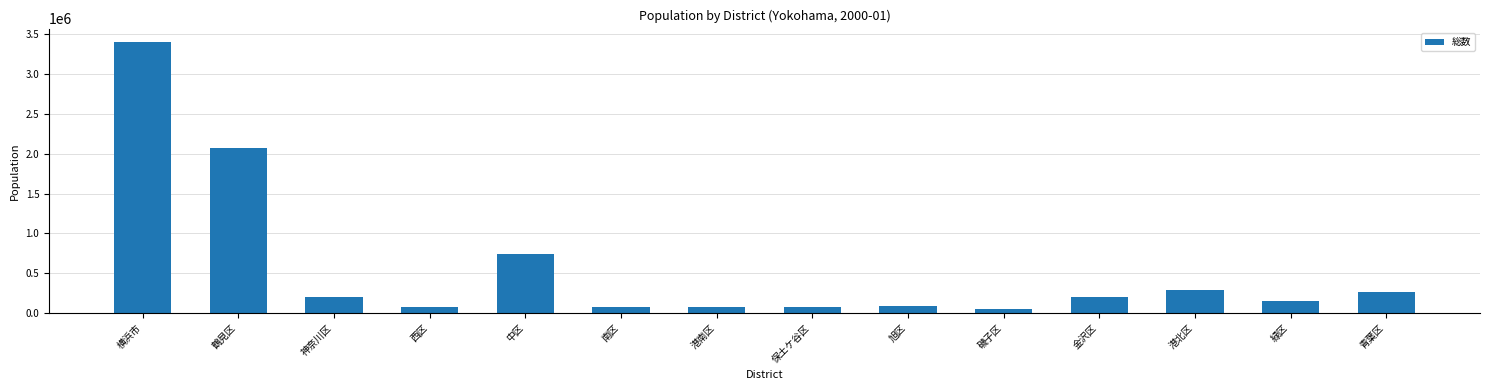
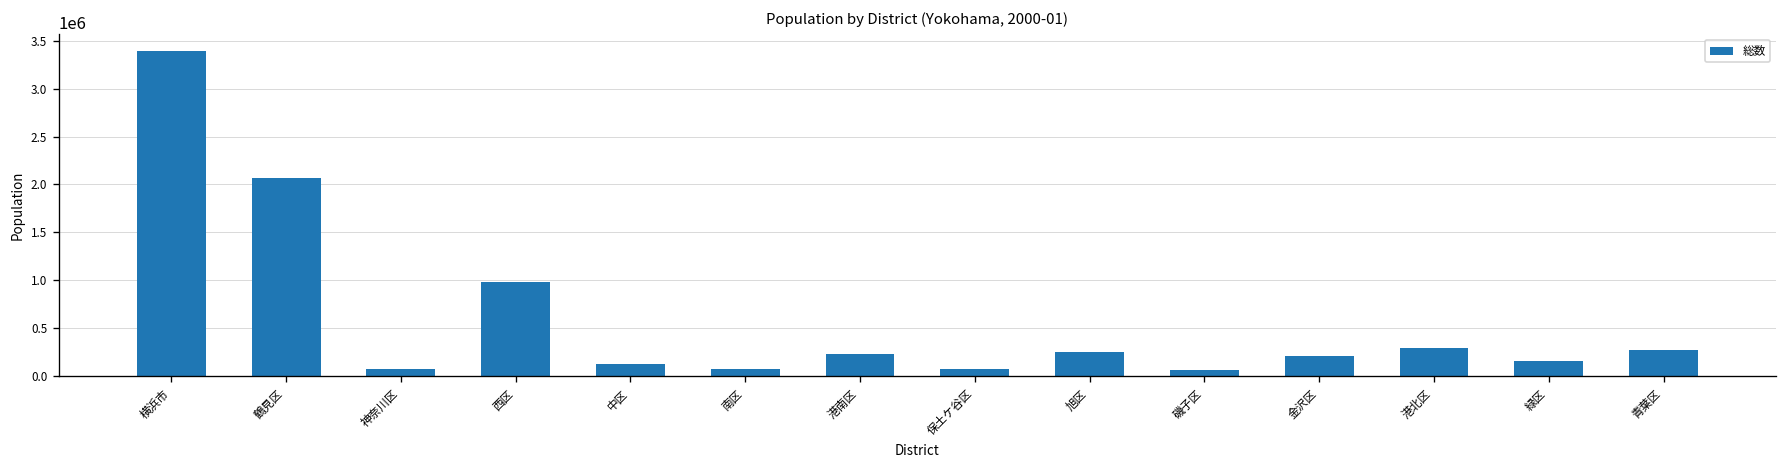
神奈川区: 200000 -> 100000
西区: 100000 -> 1000000
中区: 700000 -> 100000
港南区: 100000 -> 200000
旭区: 100000 -> 300000
